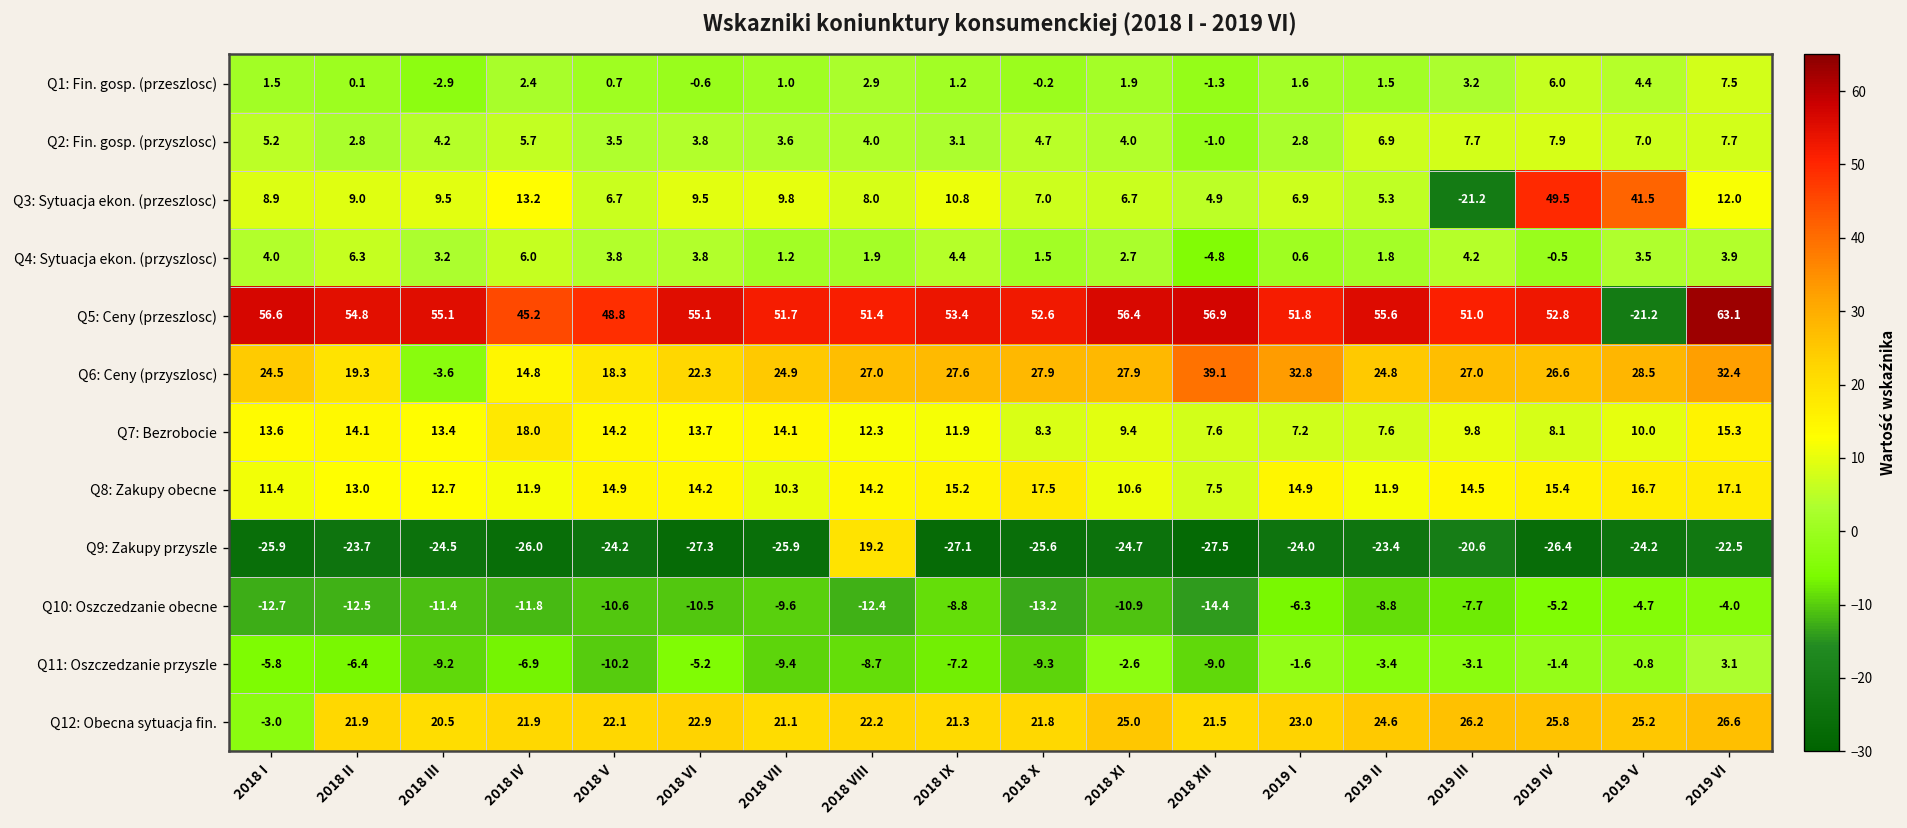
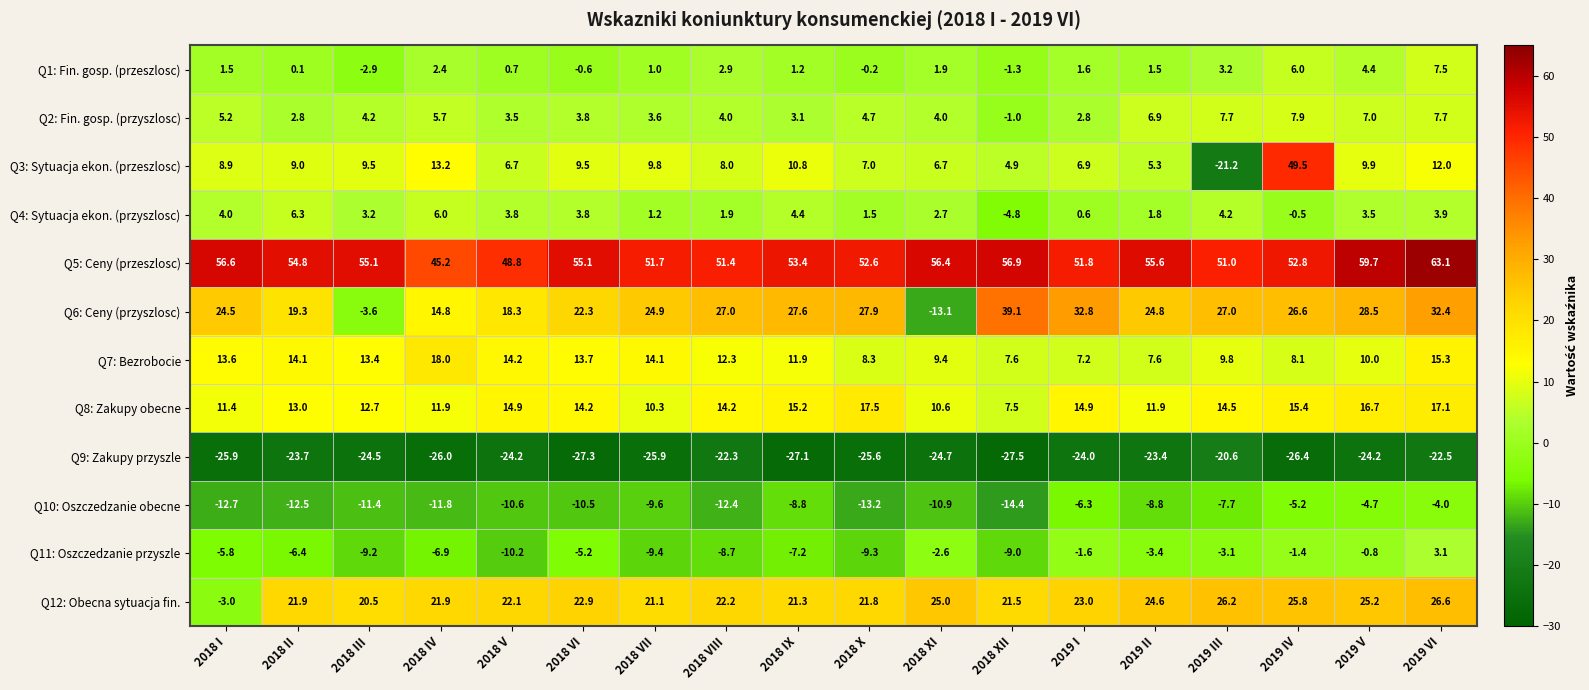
Q3: Sytuacja ekon. (przeszlosc), 2019 V: 41.5 -> 9.9
Q5: Ceny (przeszlosc), 2019 V: -21.2 -> 59.7
Q6: Ceny (przyszlosc), 2018 XI: 27.9 -> -13.1
Q9: Zakupy przyszle, 2018 VIII: 19.2 -> -22.3
